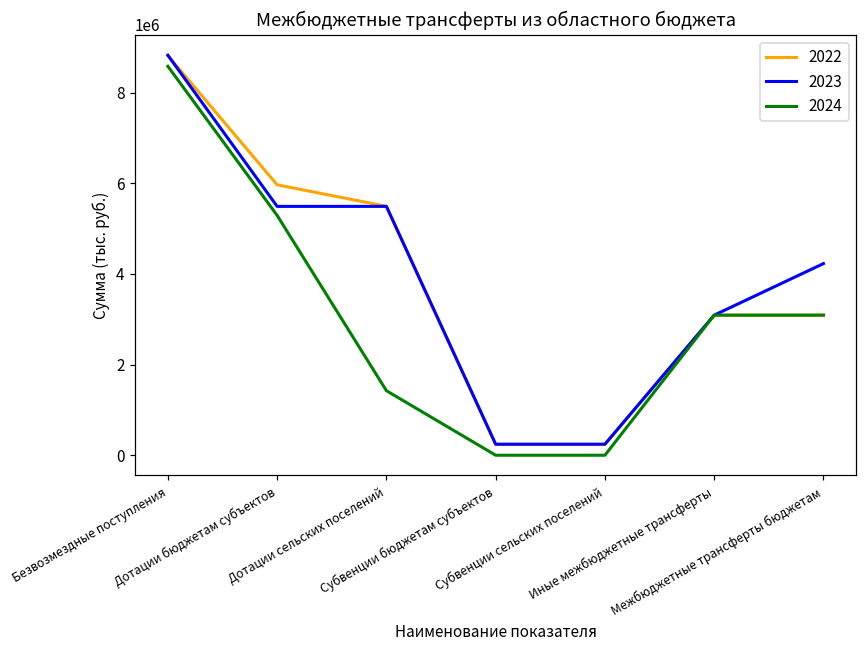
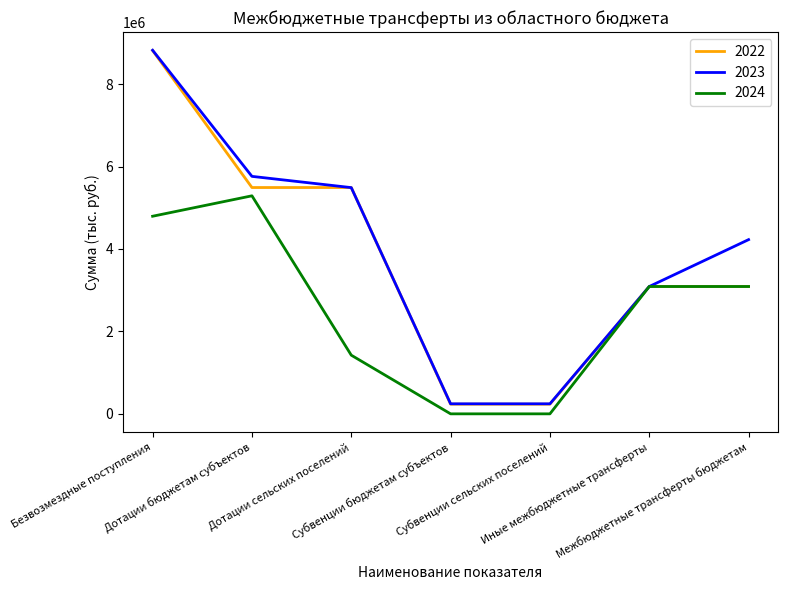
2024, Безвозмездные поступления: 8600000 -> 4800000
2022, Дотации бюджетам субъектов: 6000000 -> 5500000
2023, Дотации бюджетам субъектов: 5500000 -> 5800000
